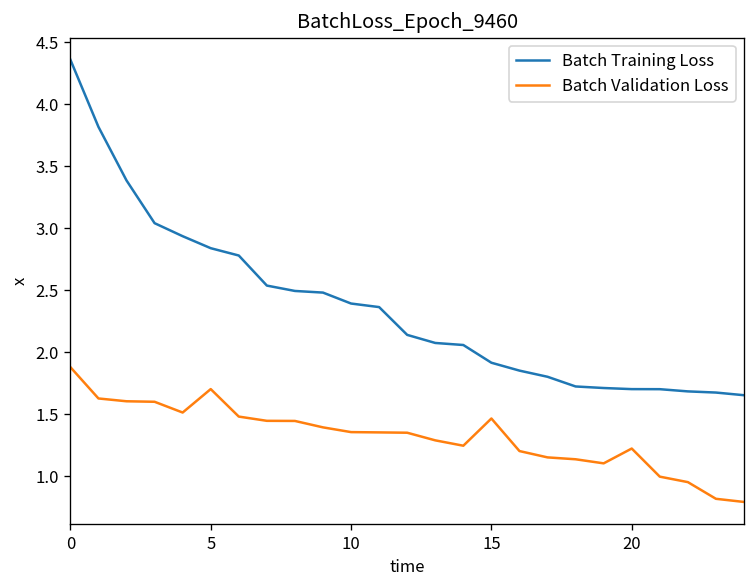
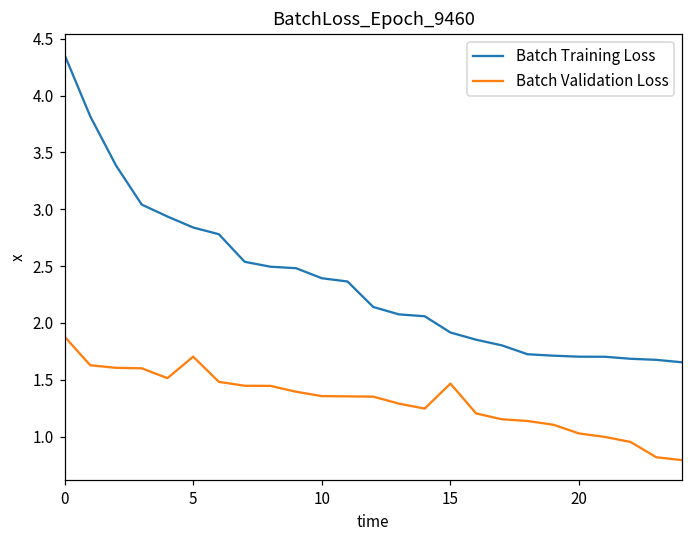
Batch Validation Loss, 20: 1.22 -> 1.03
